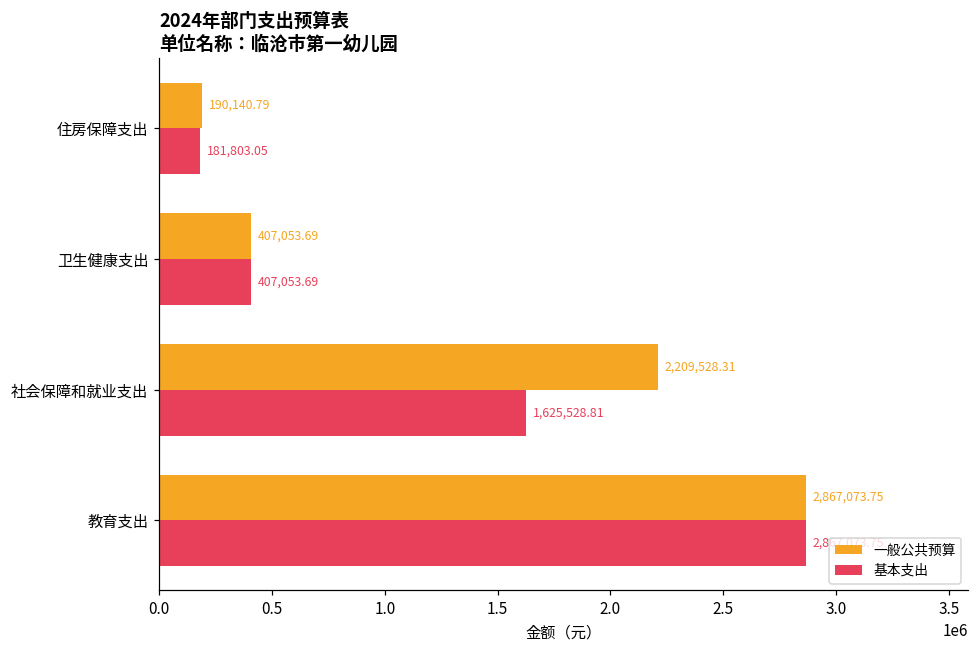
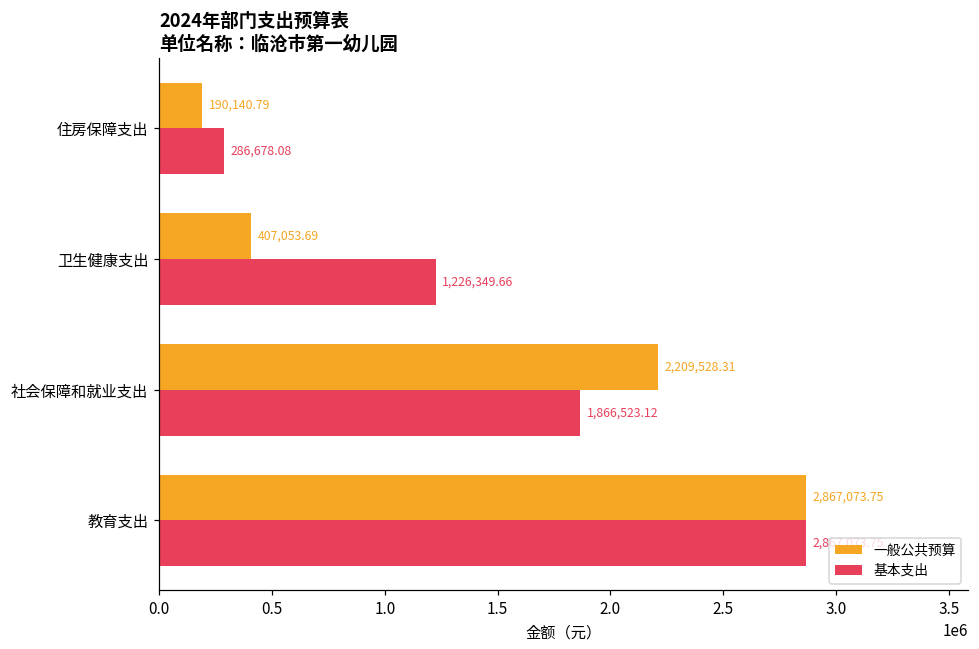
基本支出, 住房保障支出: 181,803.05 -> 286,678.08
基本支出, 卫生健康支出: 407,053.69 -> 1,226,349.66
基本支出, 社会保障和就业支出: 1,625,528.81 -> 1,866,523.12
